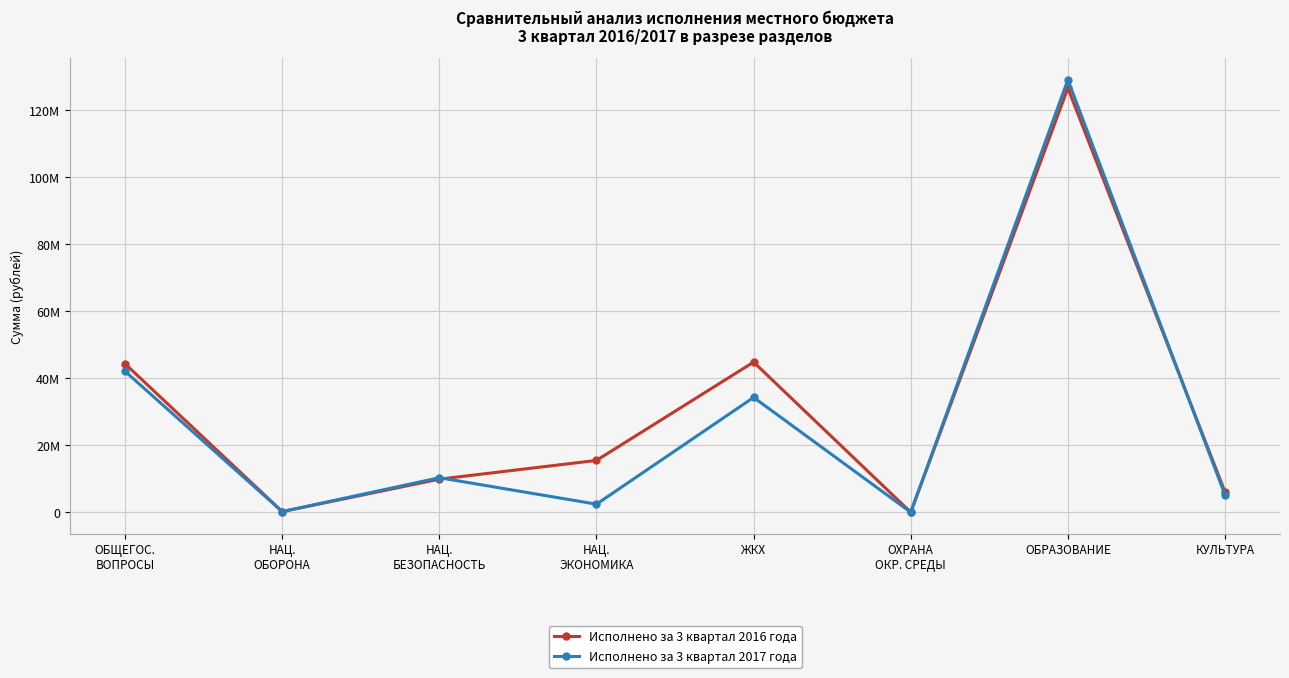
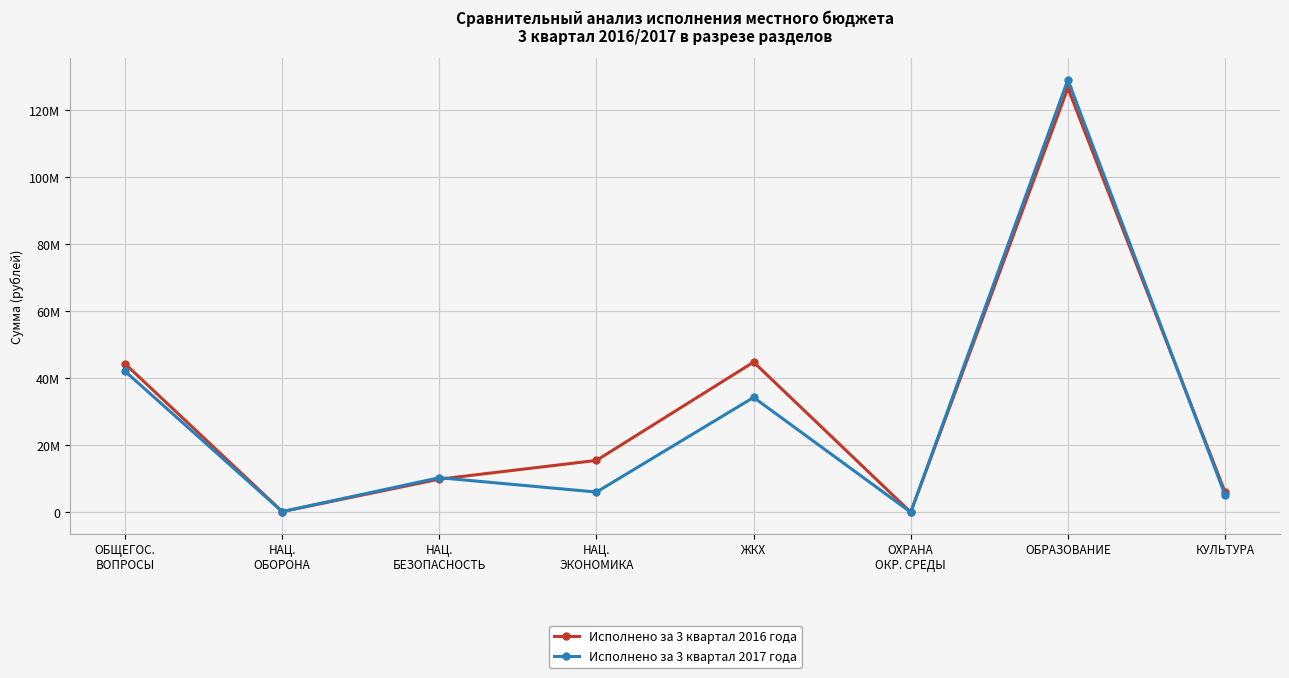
Исполнено за 3 квартал 2017 года, НАЦ. ЭКОНОМИКА: 2000000 -> 6000000
